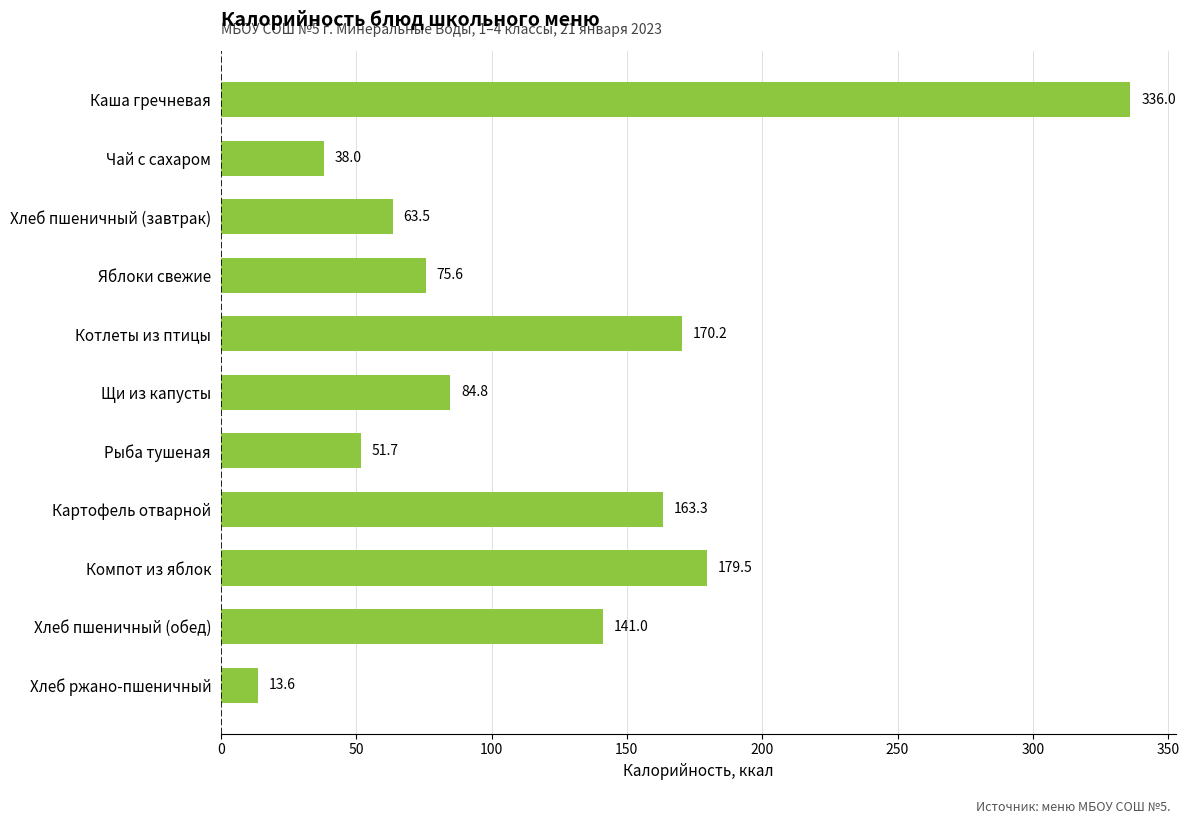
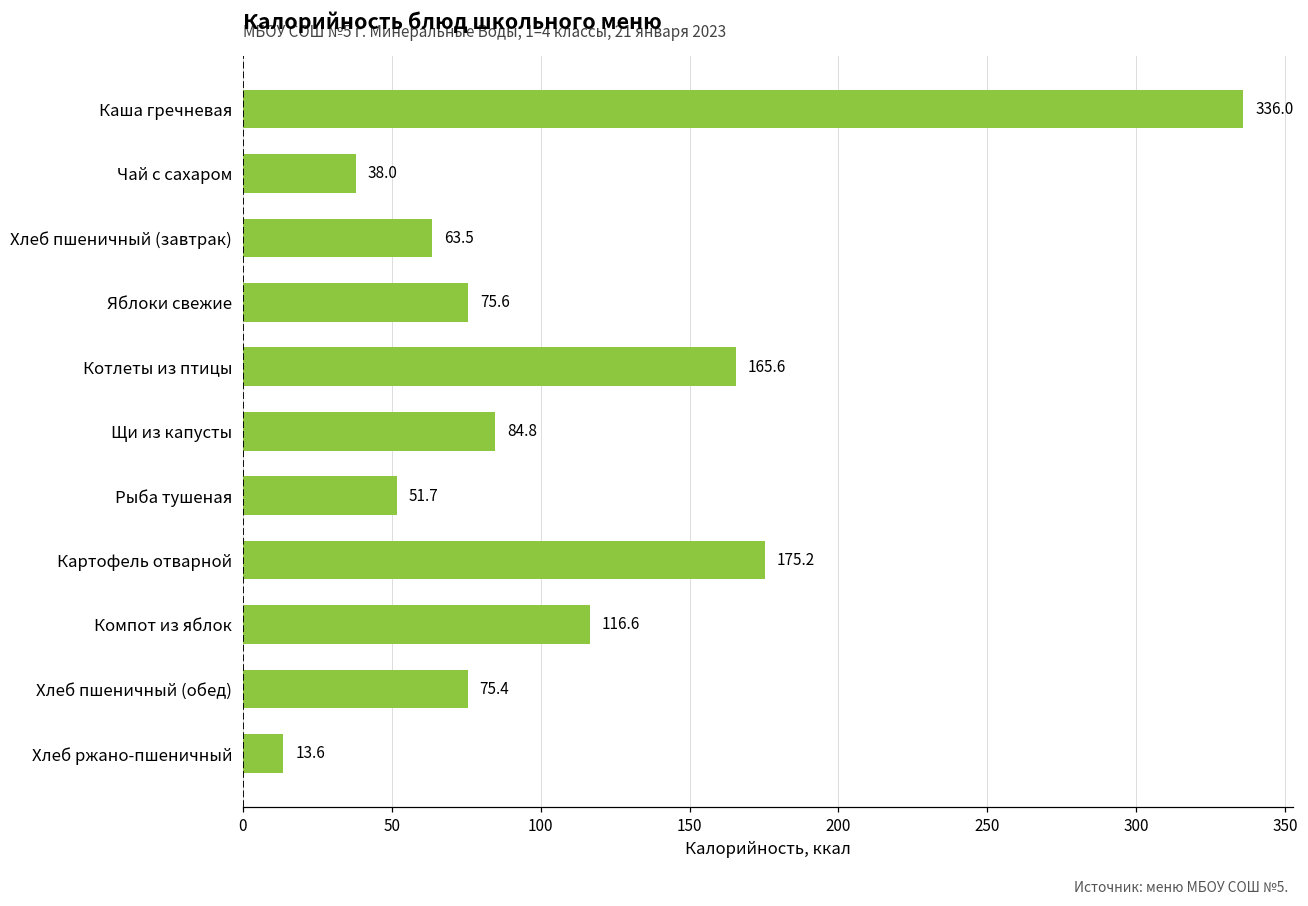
Котлеты из птицы: 170.2 -> 165.6
Картофель отварной: 163.3 -> 175.2
Компот из яблок: 179.5 -> 116.6
Хлеб пшеничный (обед): 141.0 -> 75.4
